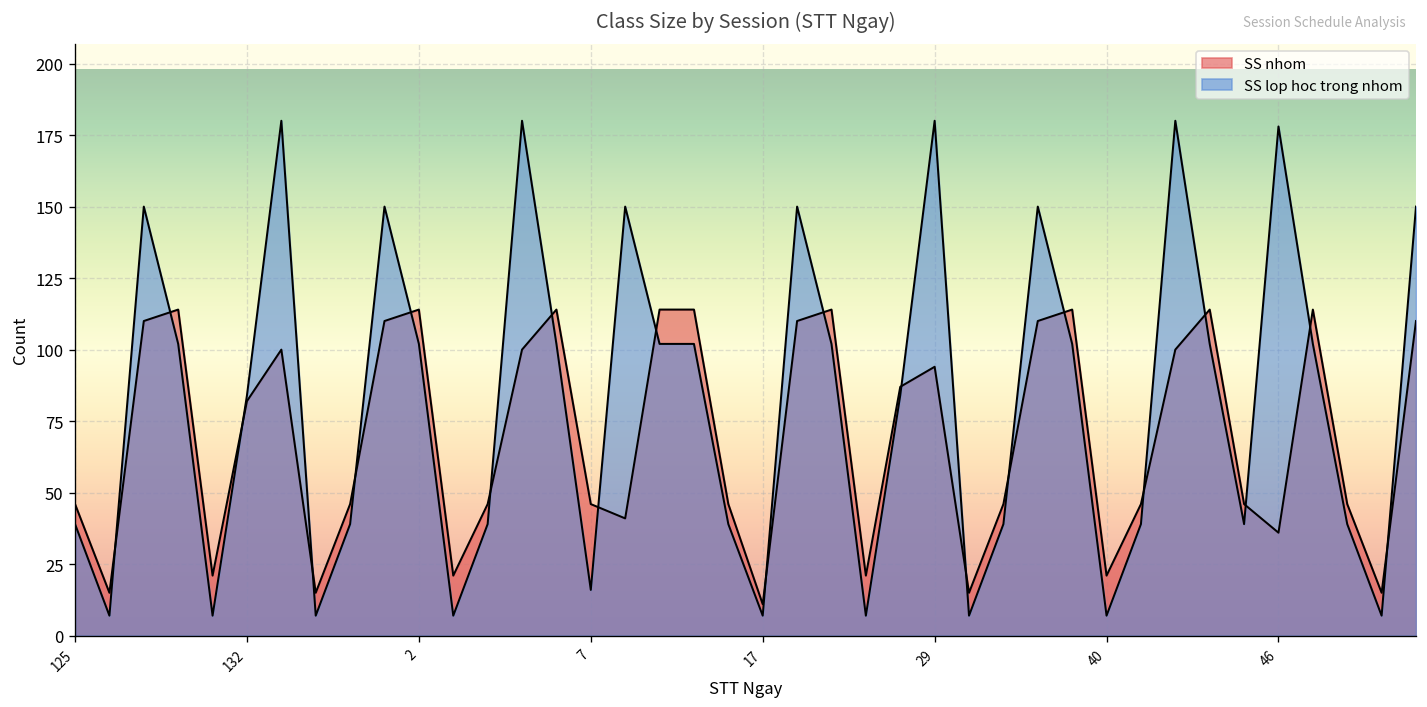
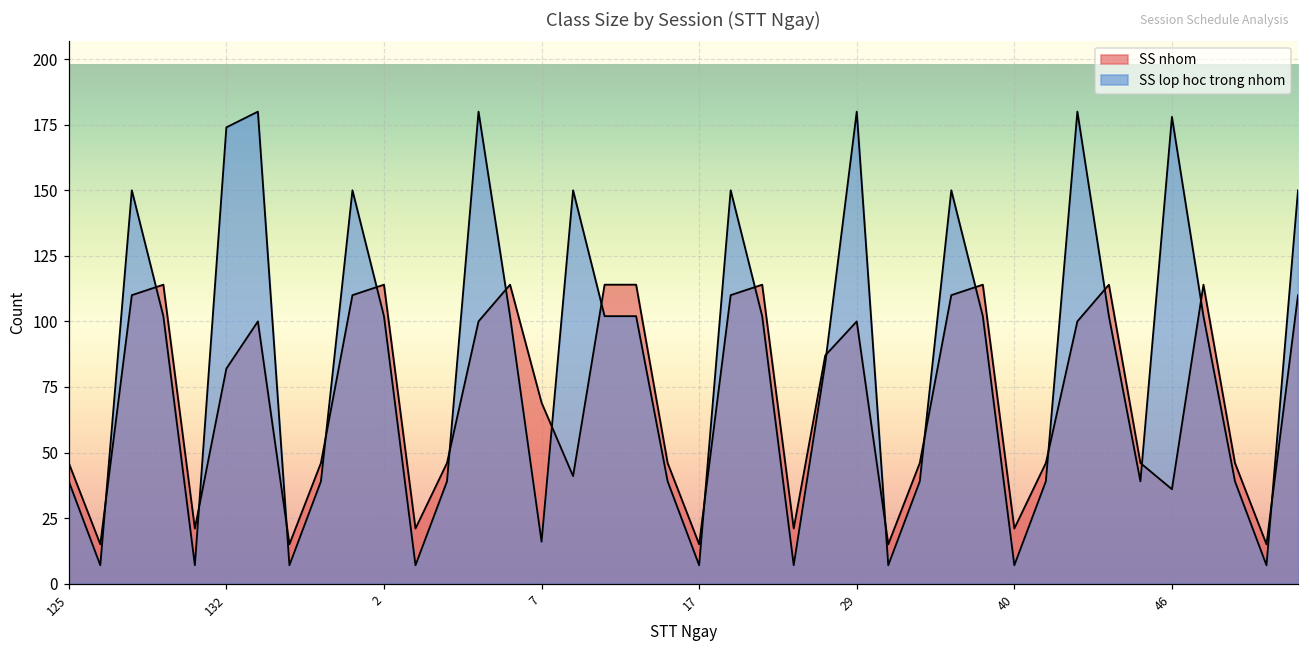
SS lop hoc trong nhom, 132: 84 -> 174
SS nhom, 7: 46 -> 69
SS nhom, 17: 11 -> 15
SS nhom, 29: 94 -> 100
